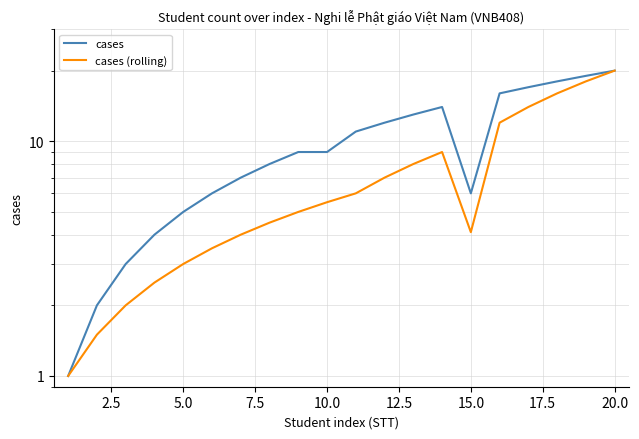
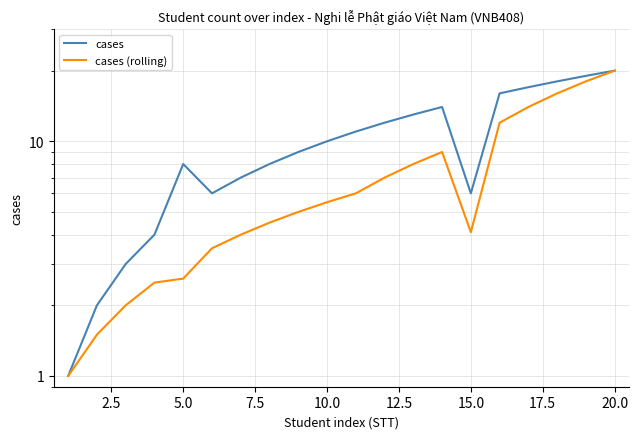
cases, 5.0: 5 -> 8
cases (rolling), 5.0: 3.0 -> 2.6
cases, 10.0: 9 -> 10
